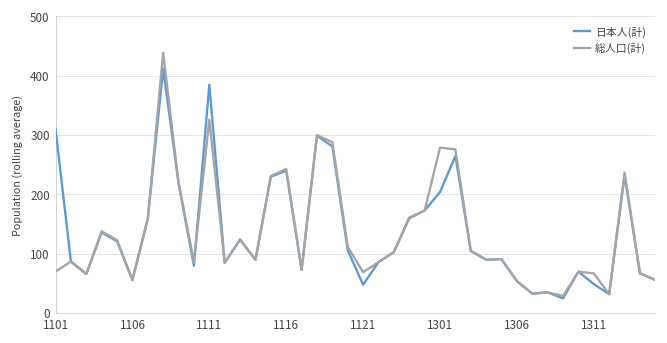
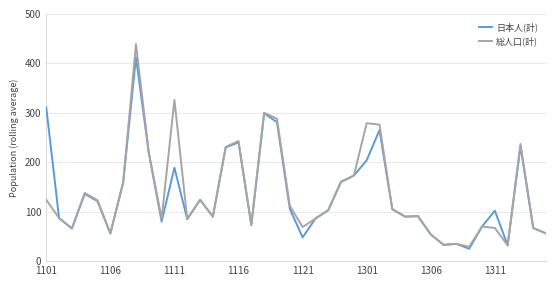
総人口(計), 1101: 70 -> 120
日本人(計), 1111: 390 -> 190
日本人(計), 1311: 50 -> 100
